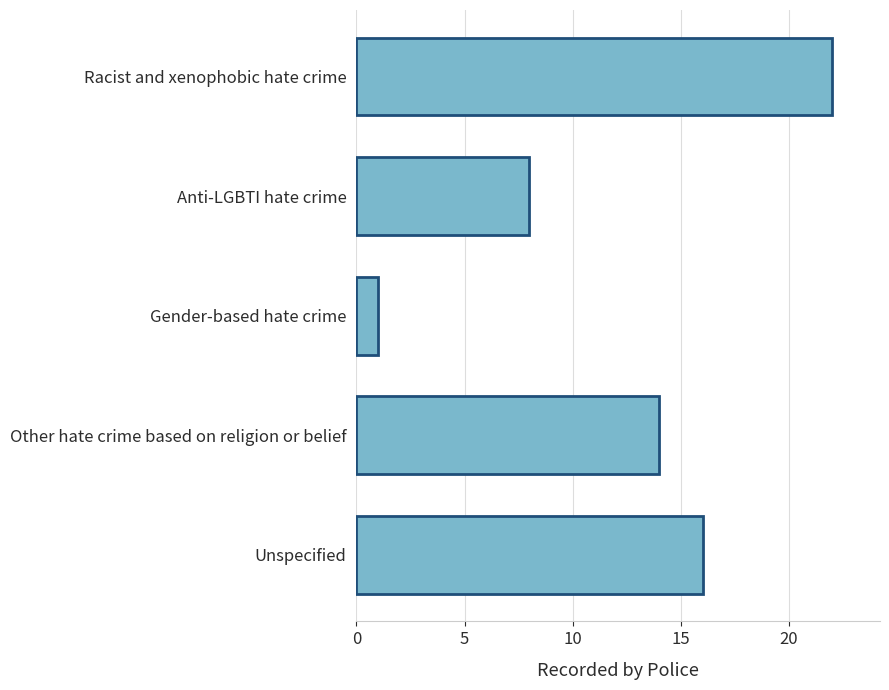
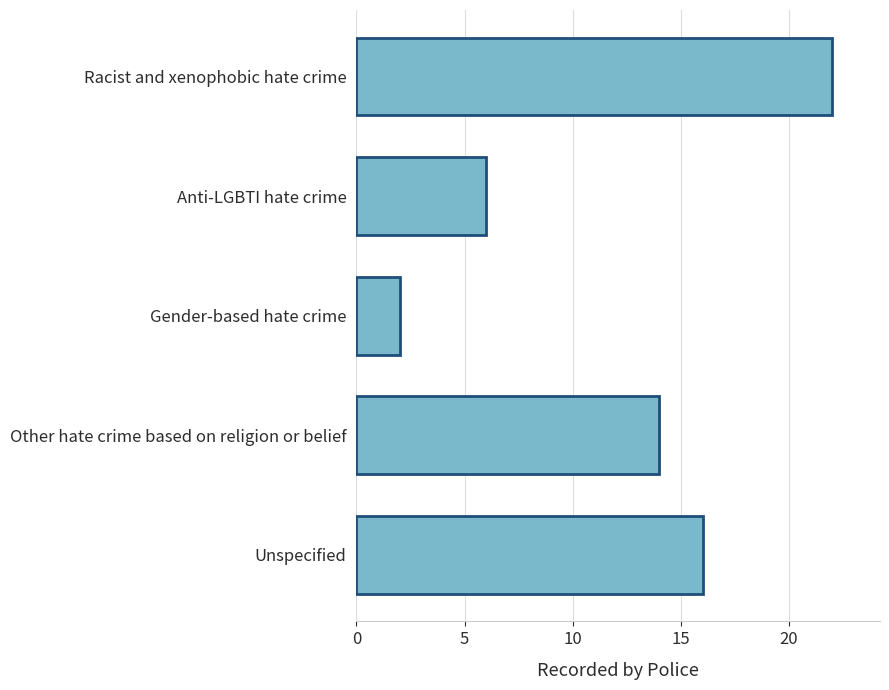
Anti-LGBTI hate crime: 8 -> 6
Gender-based hate crime: 1 -> 2
